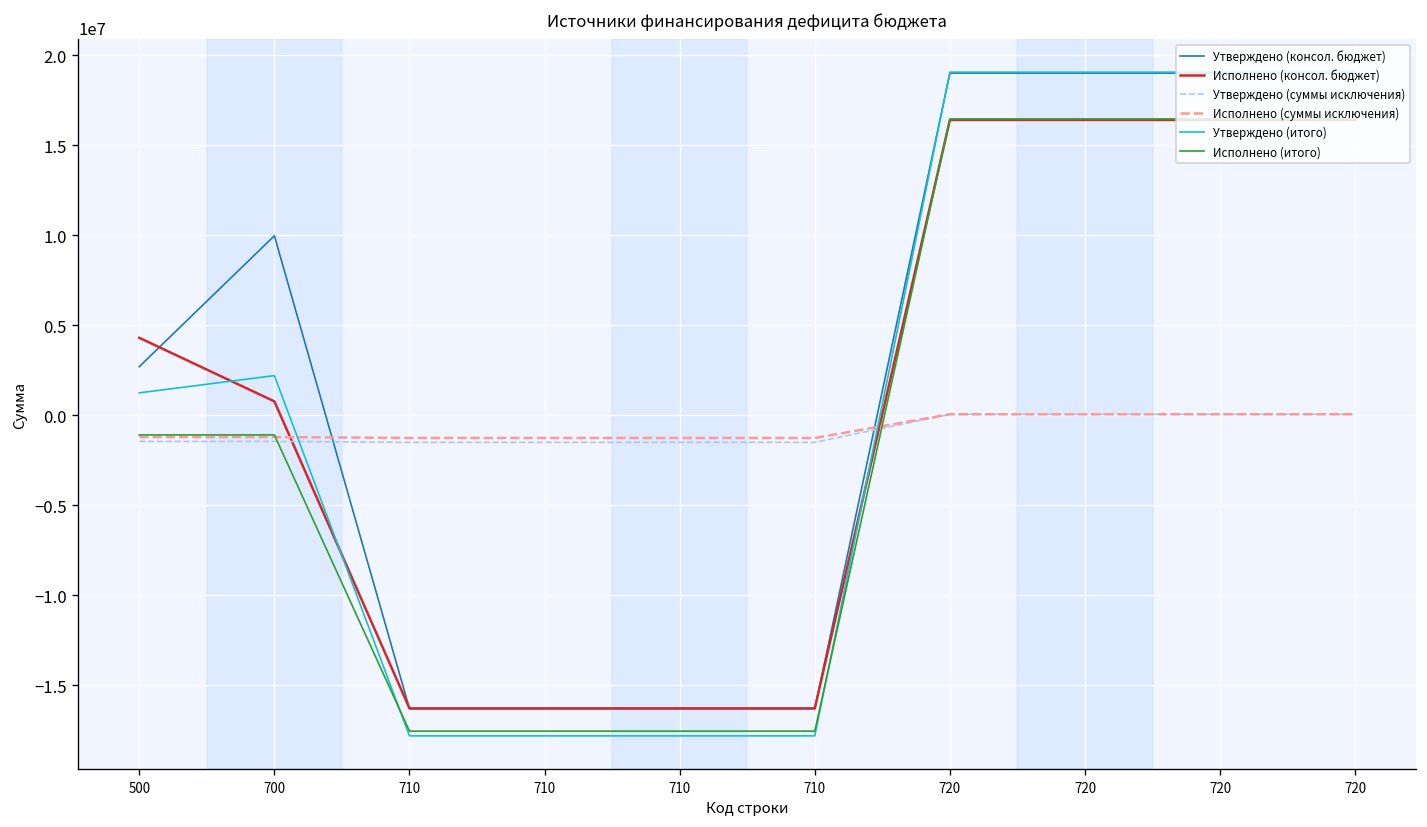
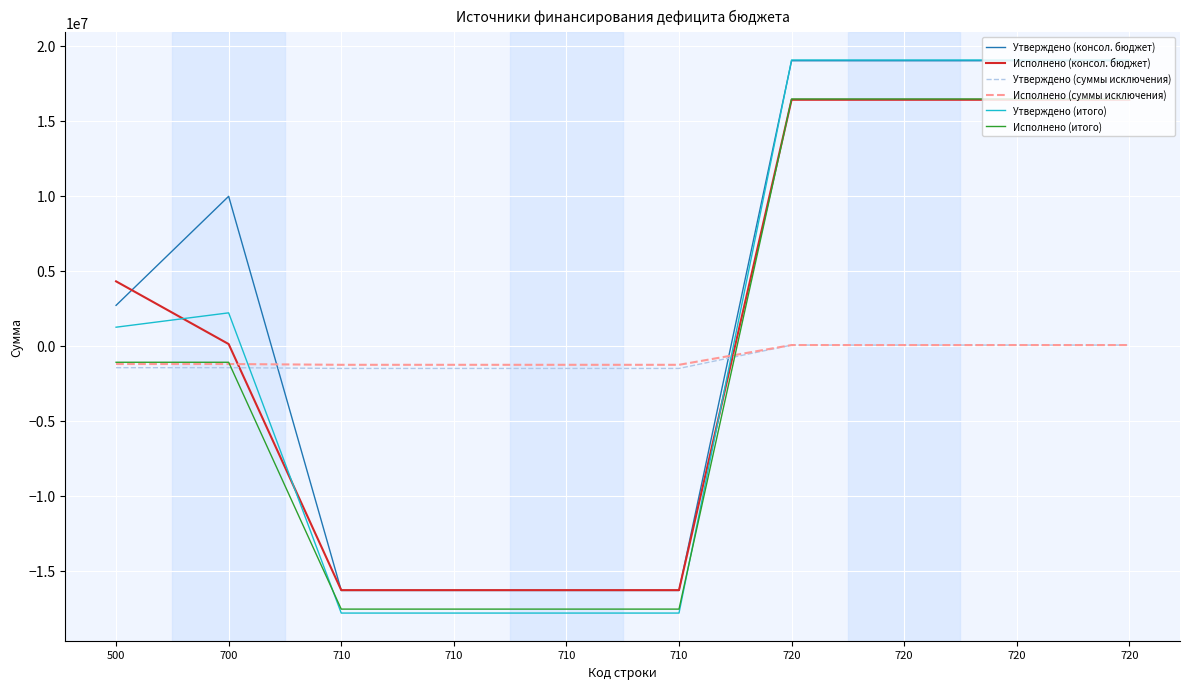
Исполнено (консол. бюджет), 700: 800000 -> 100000
